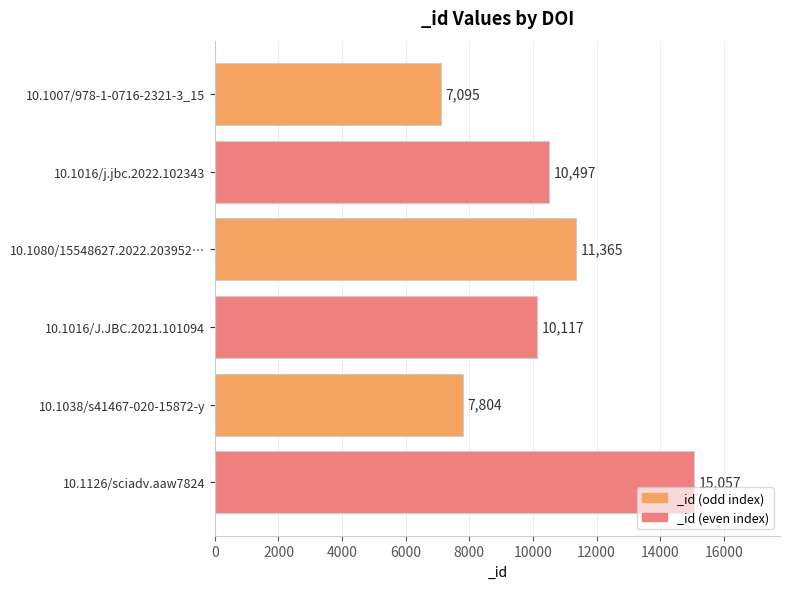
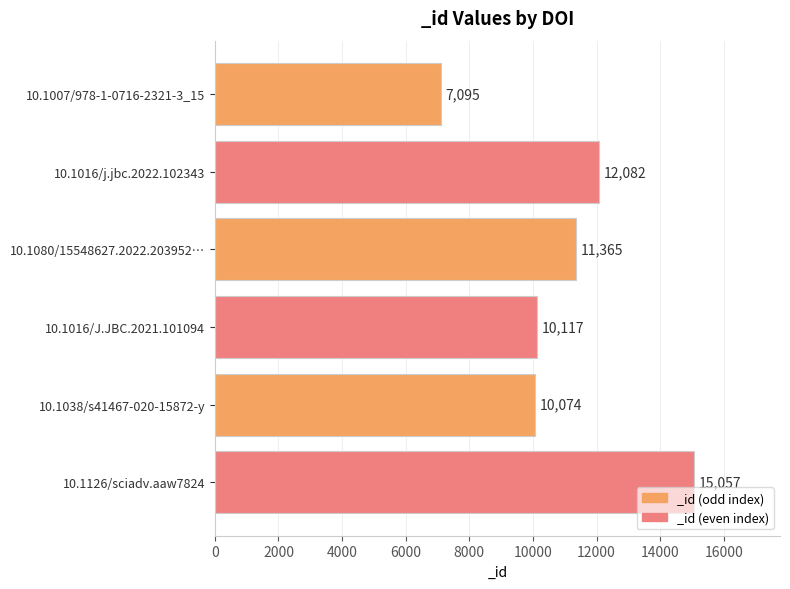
10.1016/j.jbc.2022.102343: 10,497 -> 12,082
10.1038/s41467-020-15872-y: 7,804 -> 10,074
